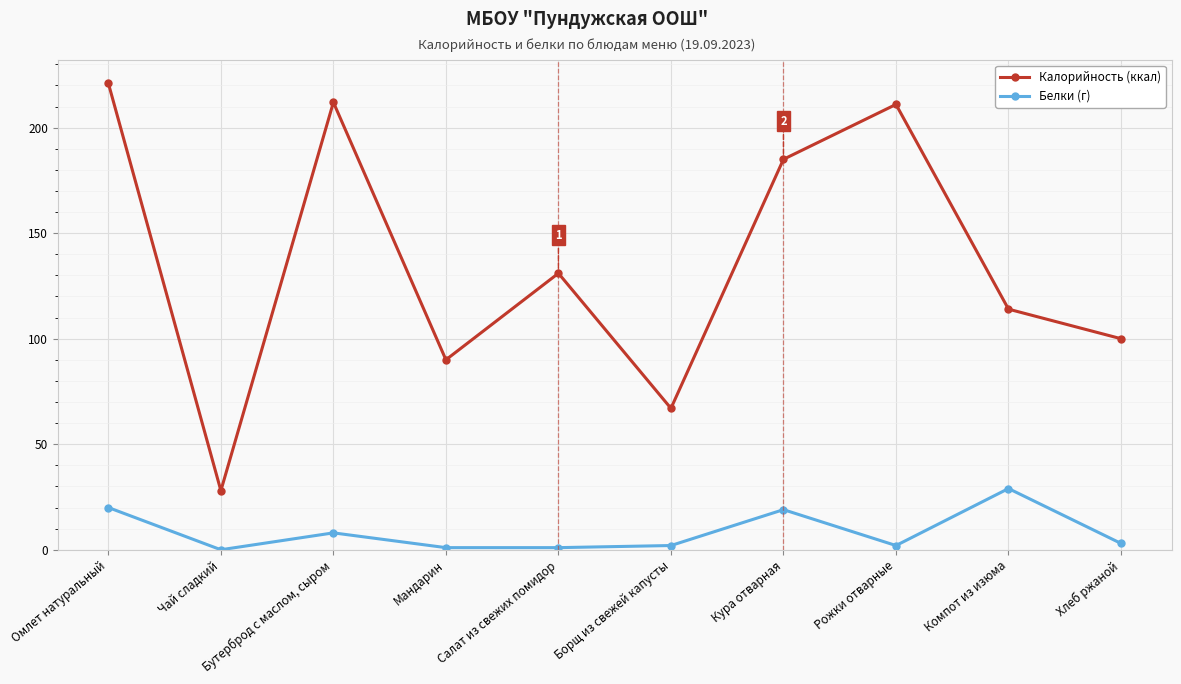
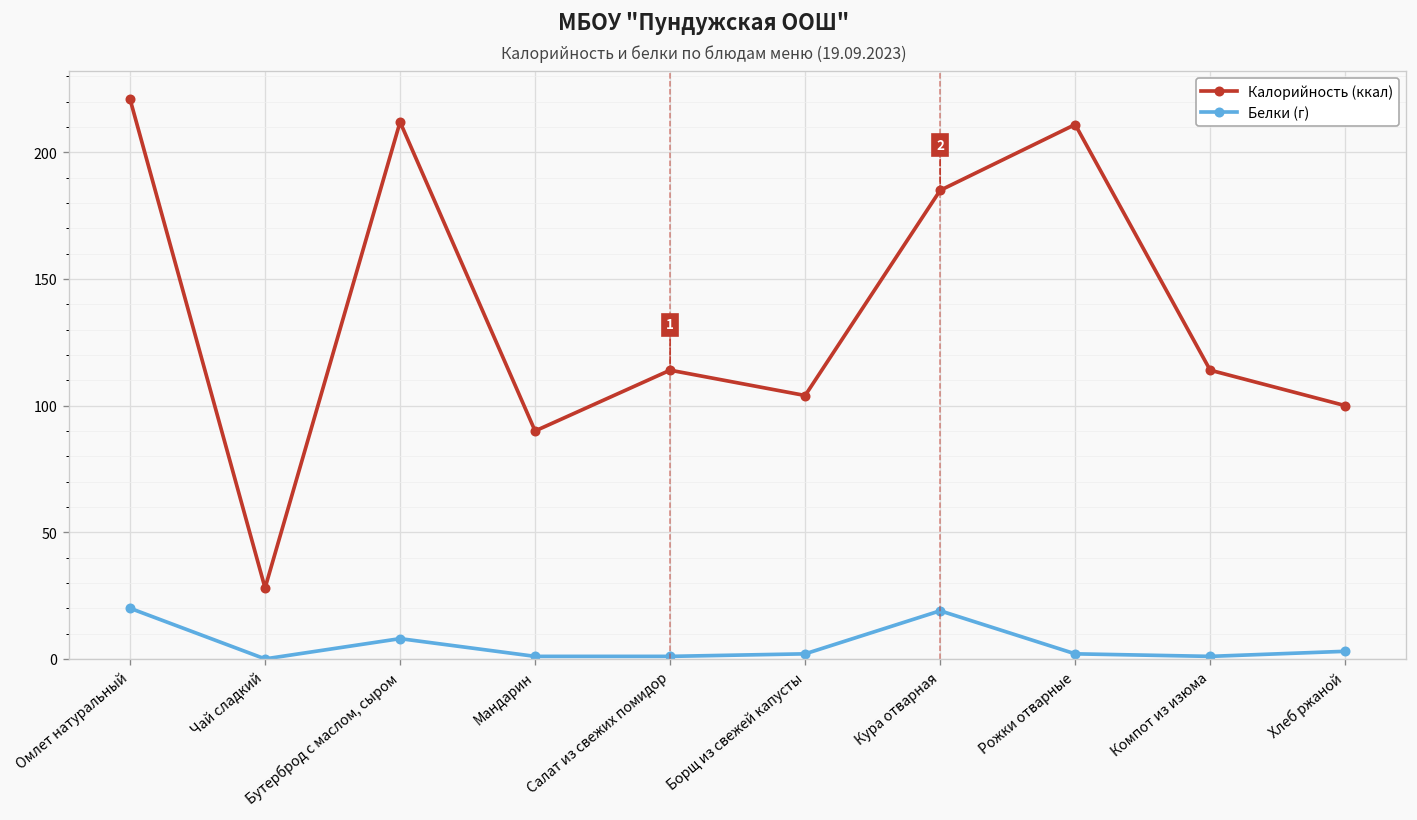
Калорийность (ккал), Салат из свежих помидор: 131 -> 114
Калорийность (ккал), Борщ из свежей капусты: 67 -> 104
Белки (г), Компот из изюма: 29 -> 1
